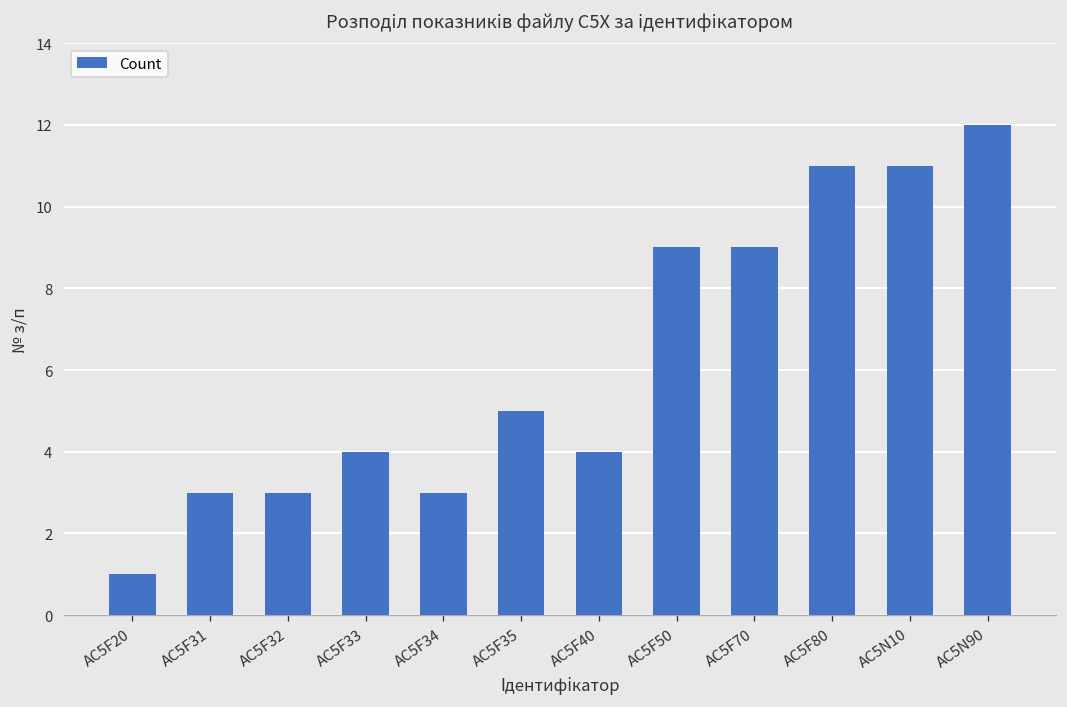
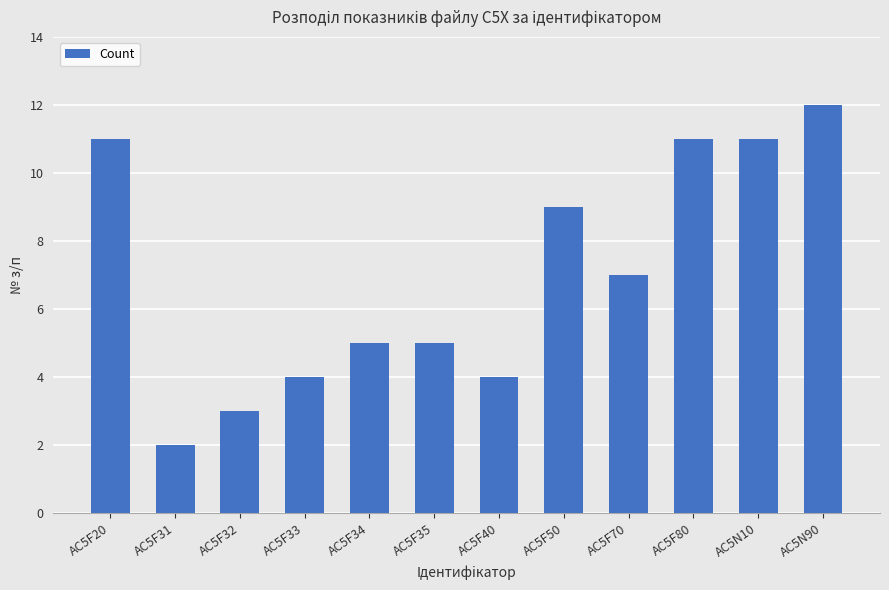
AC5F20: 1 -> 11
AC5F31: 3 -> 2
AC5F34: 3 -> 5
AC5F70: 9 -> 7
